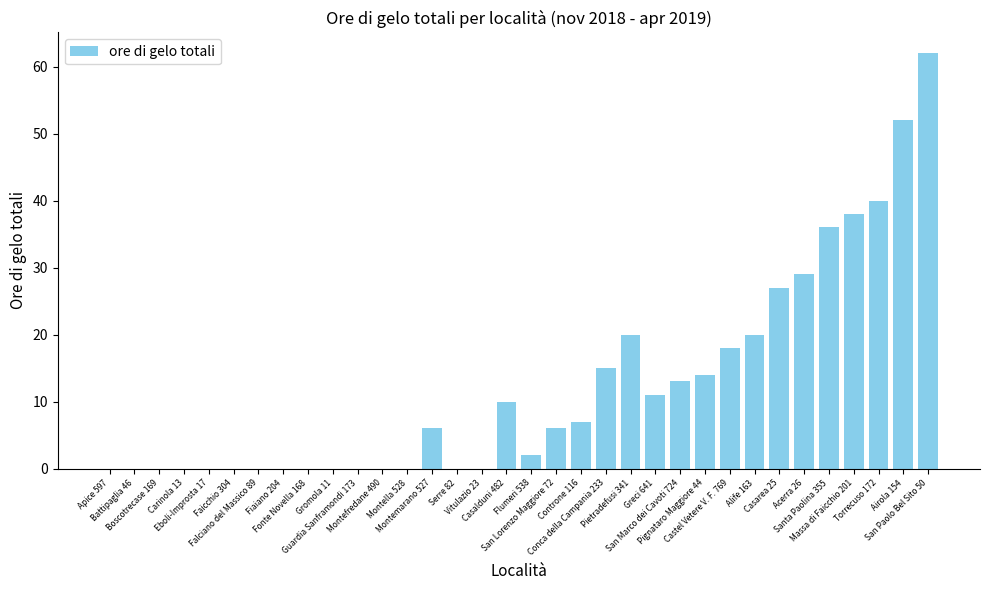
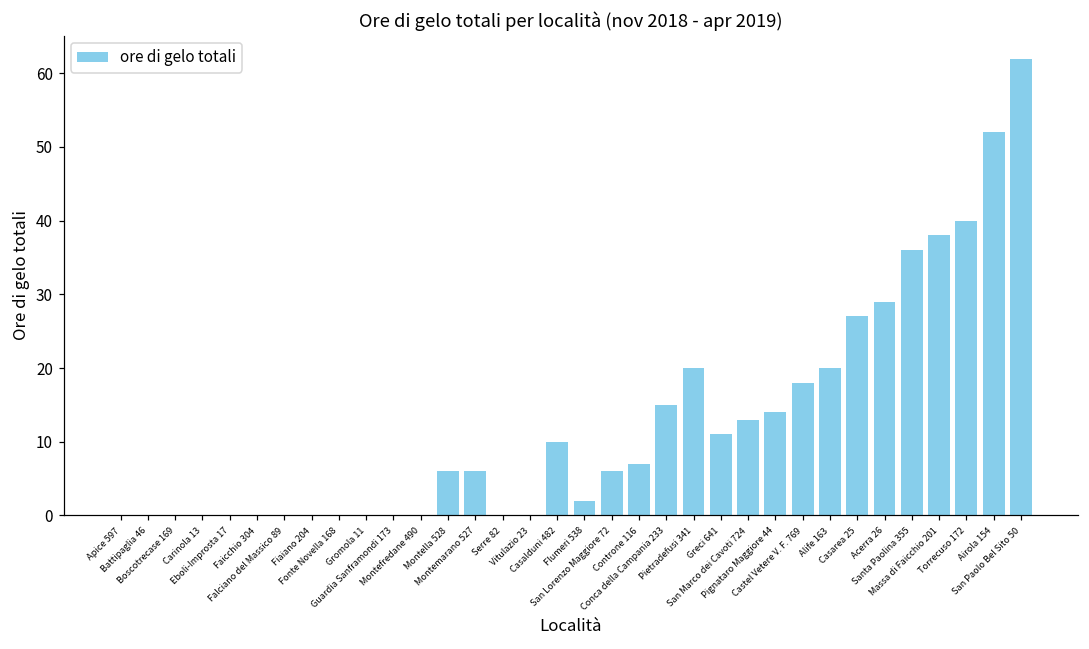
Montella 528: 0 -> 6
